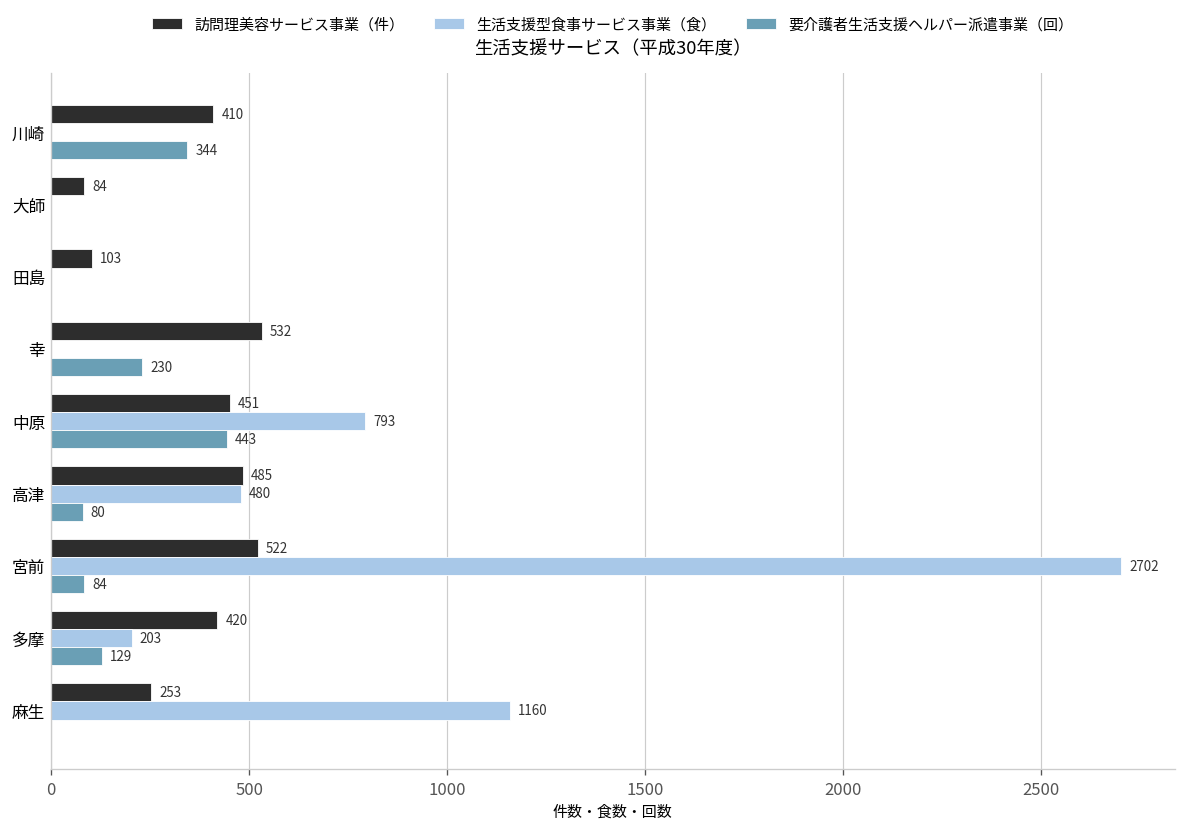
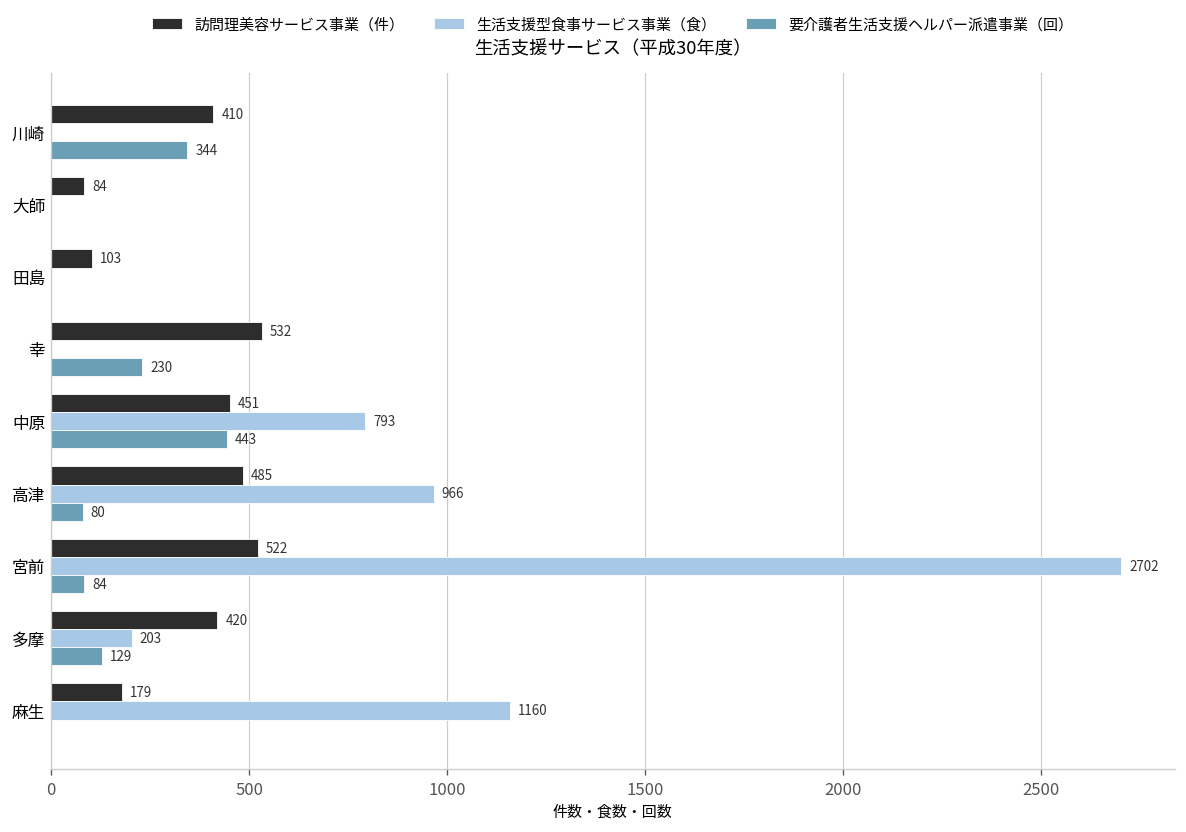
生活支援型食事サービス事業（食）, 高津: 480 -> 966
訪問理美容サービス事業（件）, 麻生: 253 -> 179
